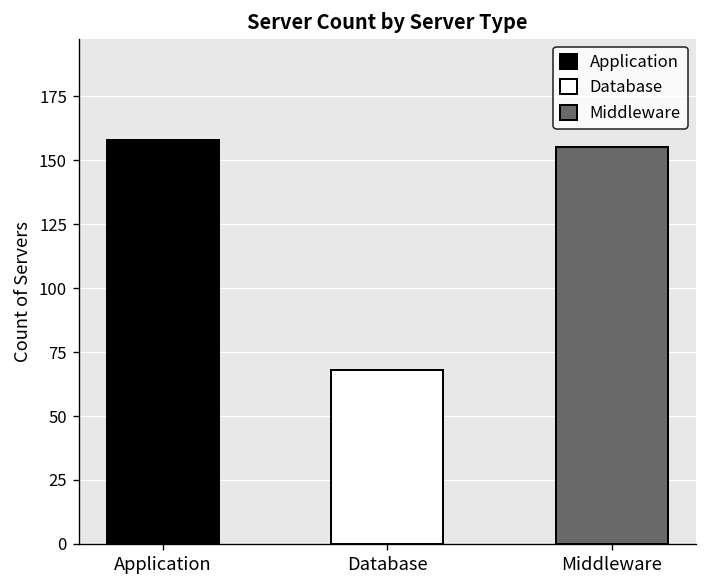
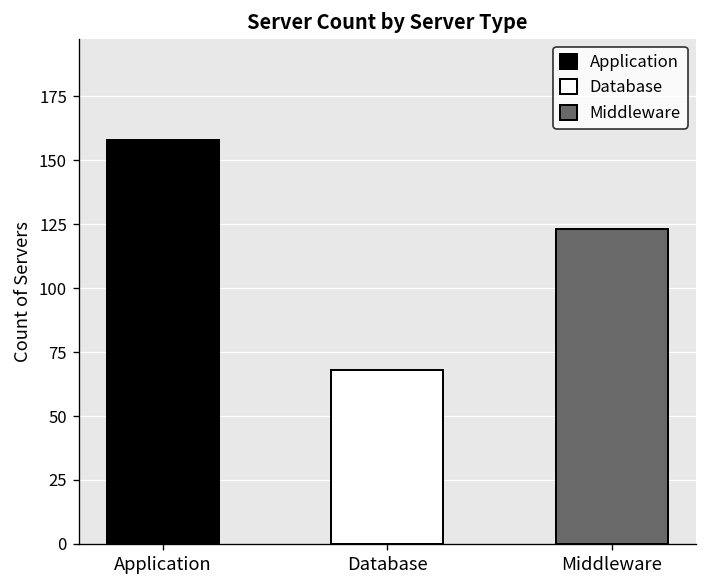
Middleware: 155 -> 123
